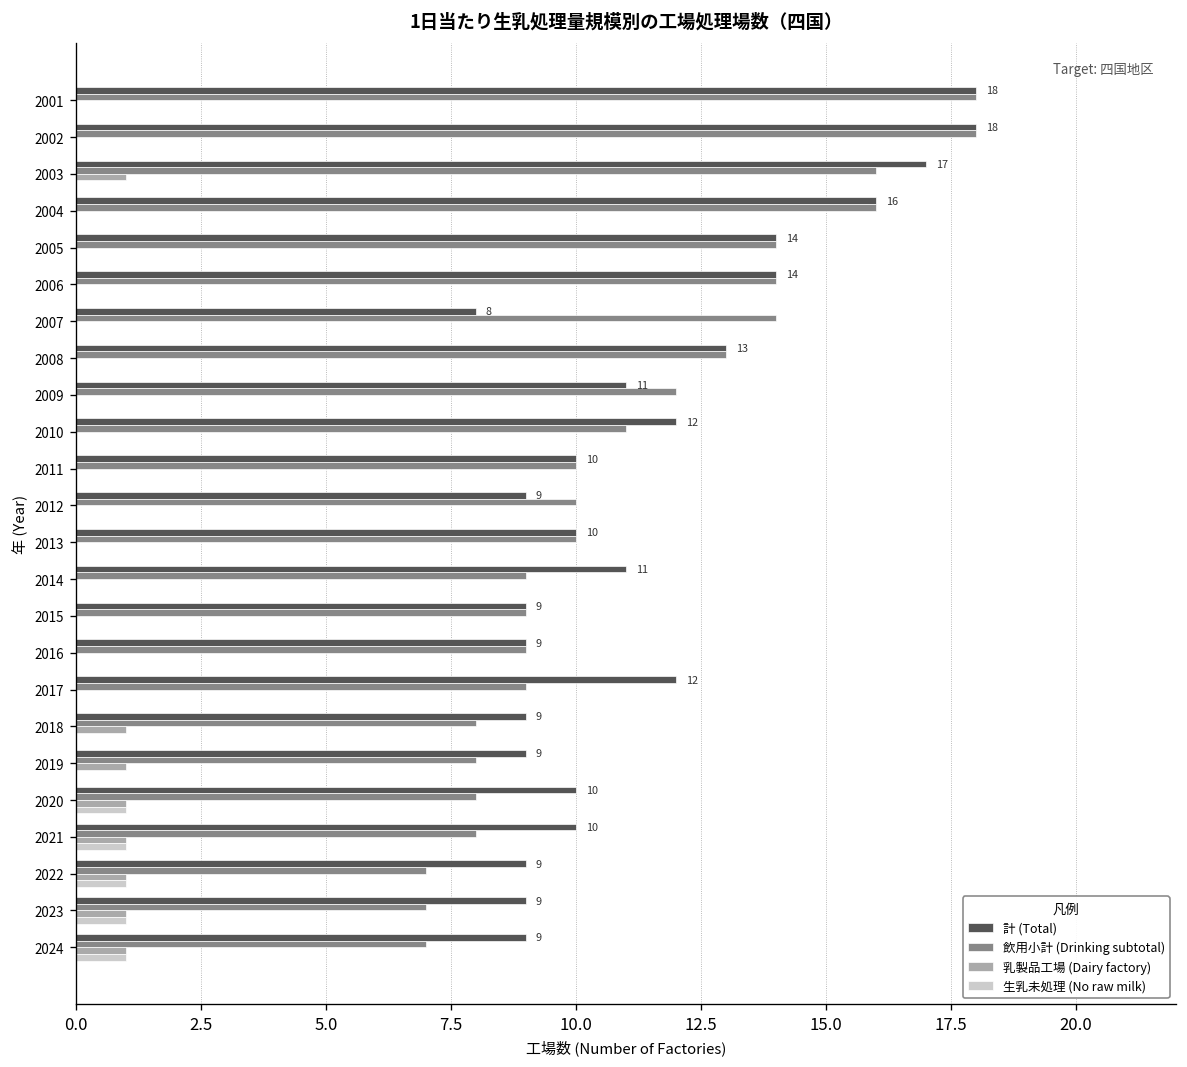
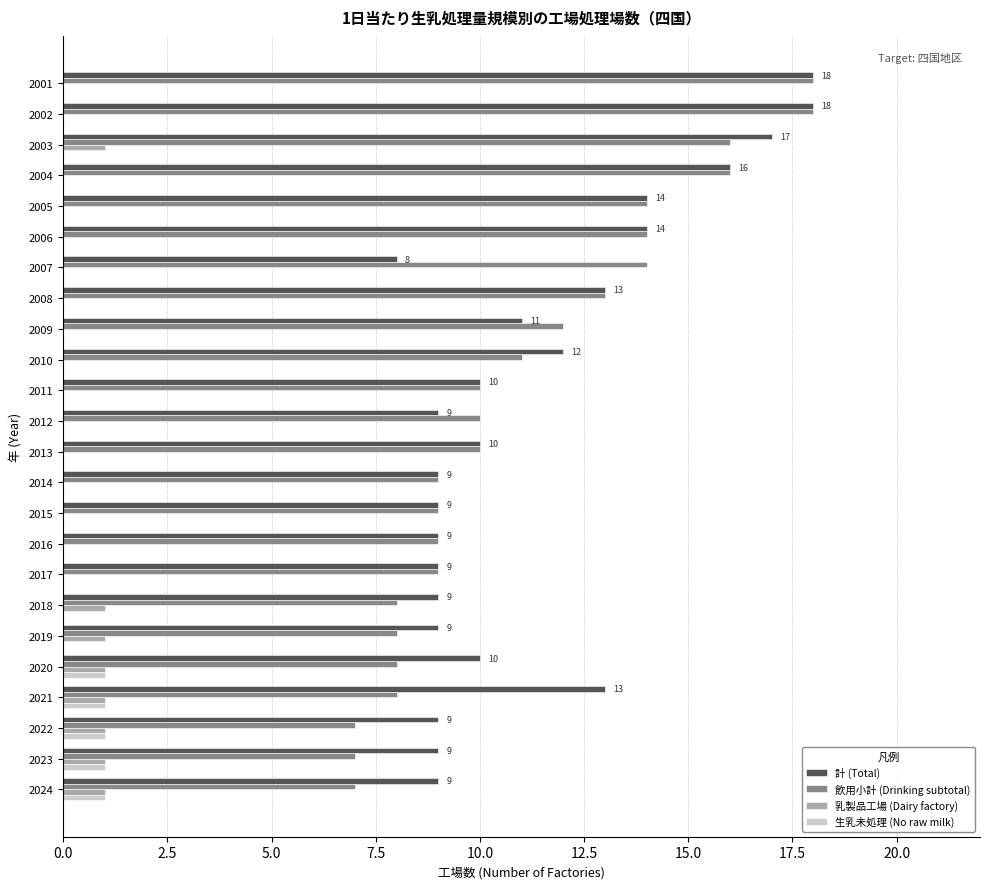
計 (Total), 2014: 11 -> 9
計 (Total), 2017: 12 -> 9
計 (Total), 2021: 10 -> 13
